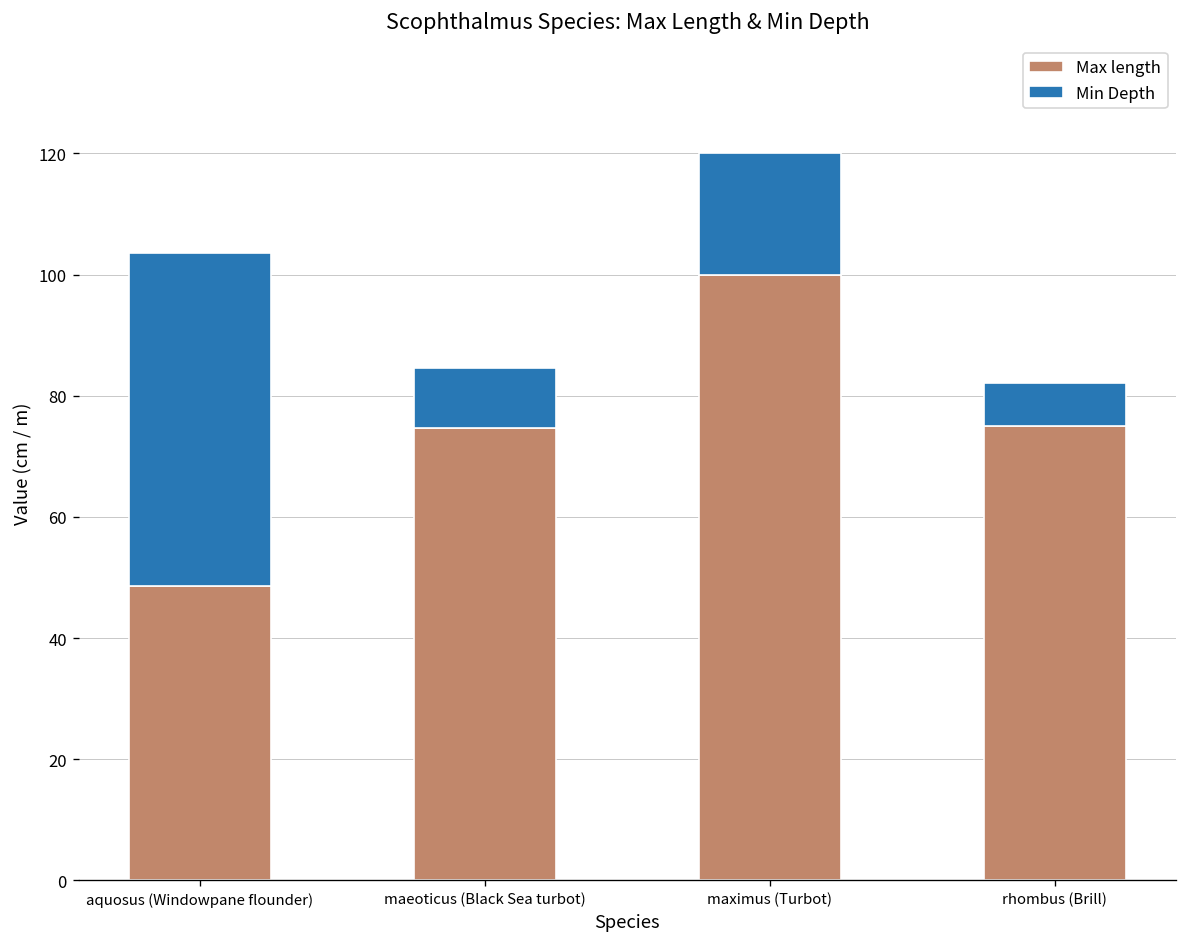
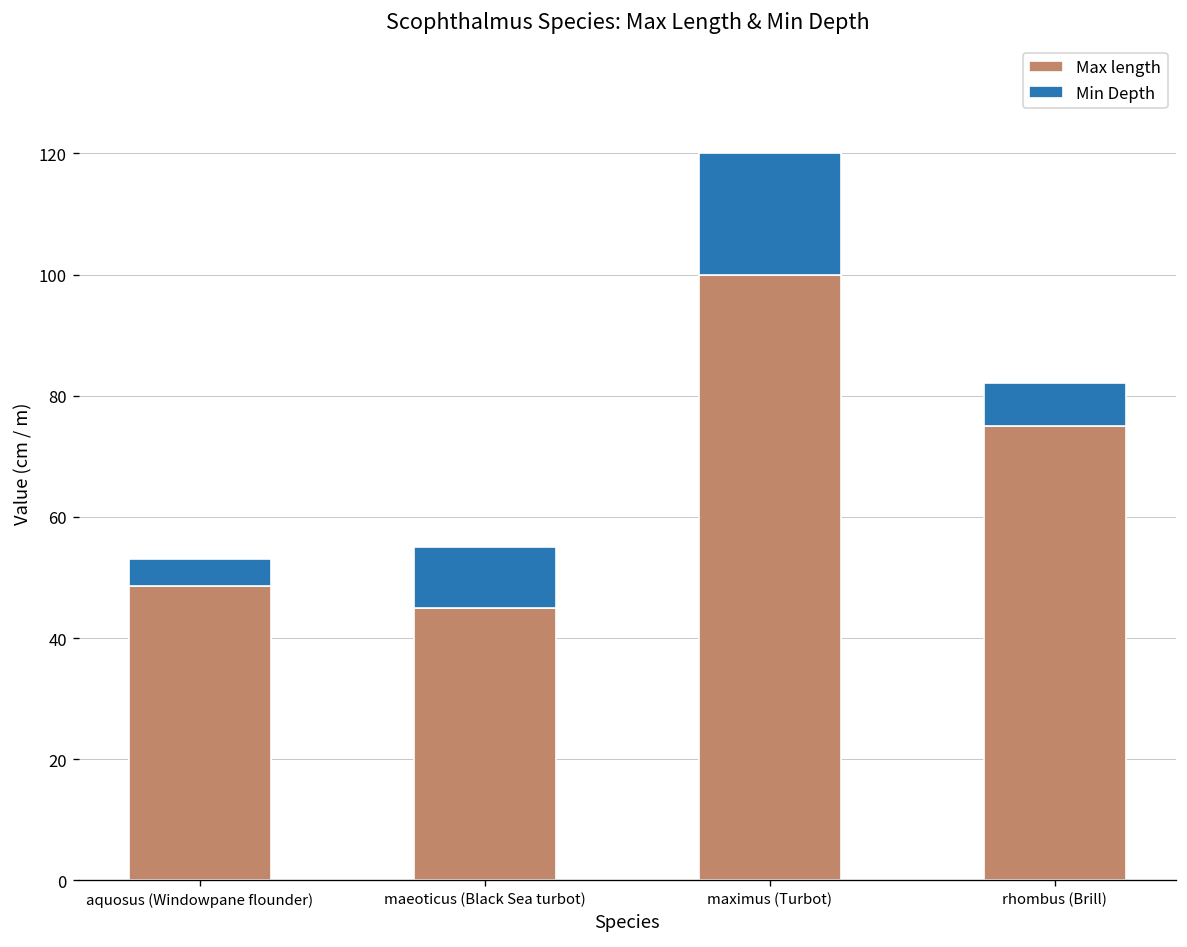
Min Depth, aquosus (Windowpane flounder): 55 -> 4
Max length, maeoticus (Black Sea turbot): 75 -> 45
